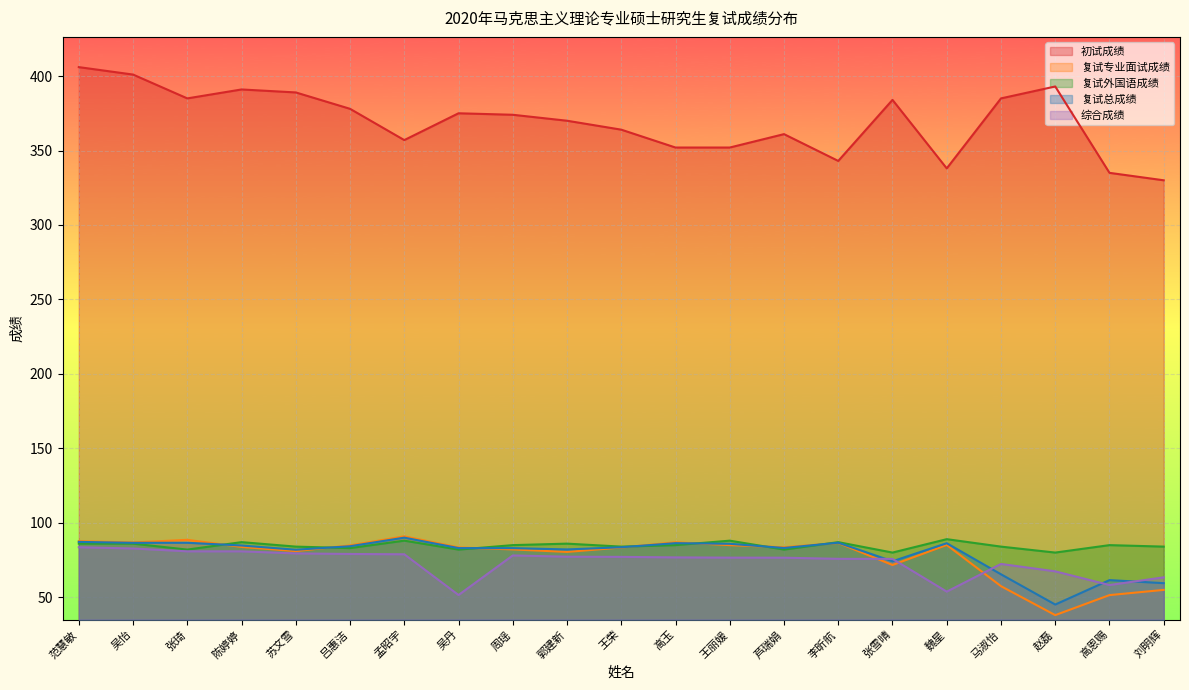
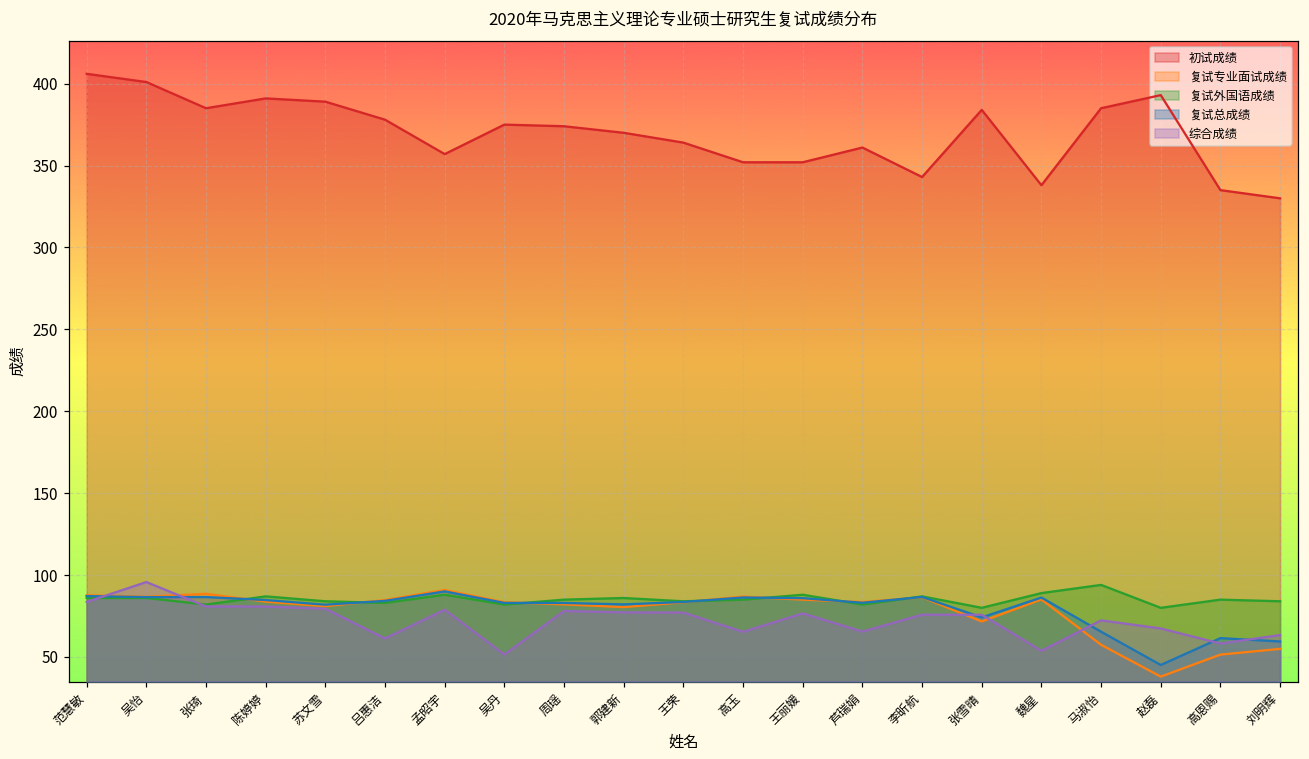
综合成绩, 吴怡: 83 -> 96
综合成绩, 吕惠洁: 79 -> 61
综合成绩, 高玉: 77 -> 65
综合成绩, 芦瑞娟: 77 -> 66
复试外国语成绩, 马淑怡: 84 -> 94
